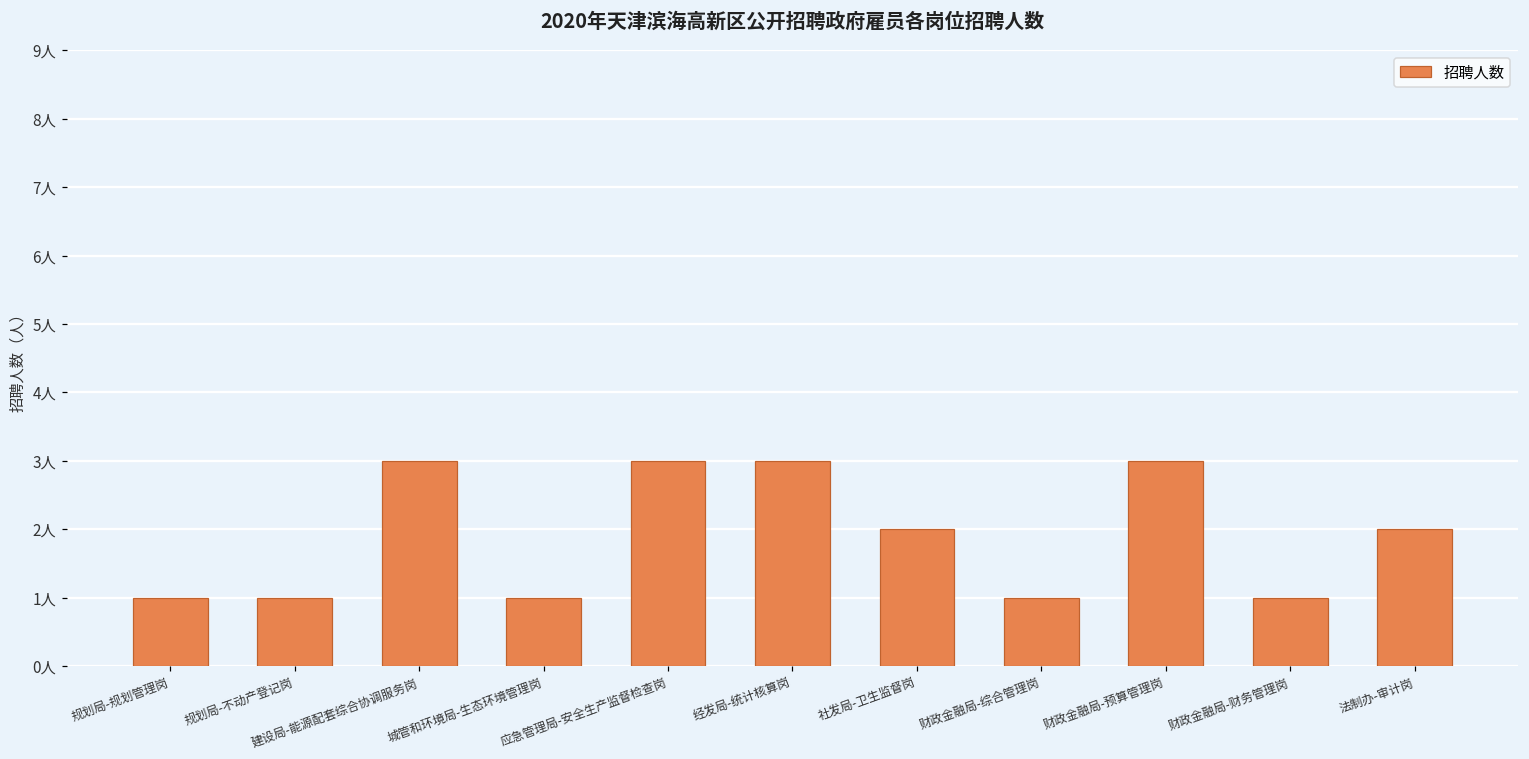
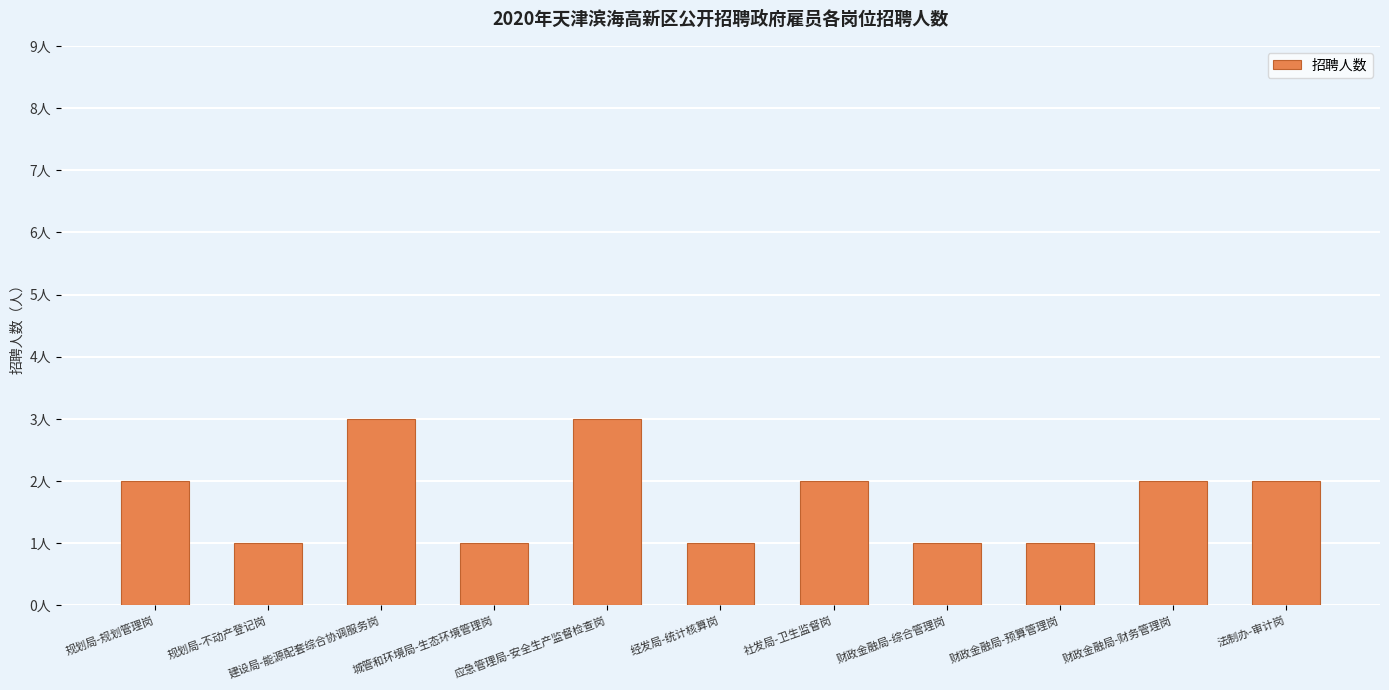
规划局-规划管理岗: 1人 -> 2人
经发局-统计核算岗: 3人 -> 1人
财政金融局-预算管理岗: 3人 -> 1人
财政金融局-财务管理岗: 1人 -> 2人
